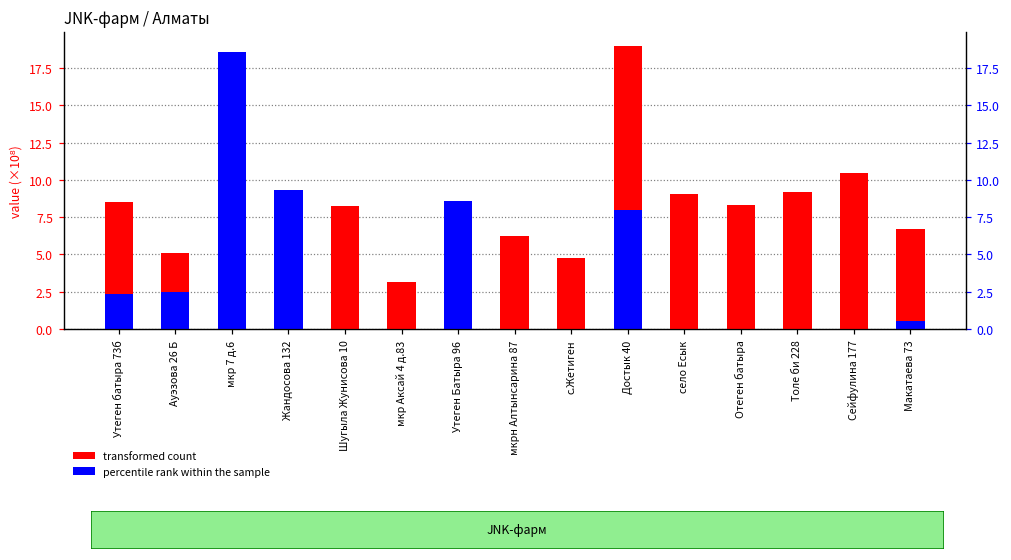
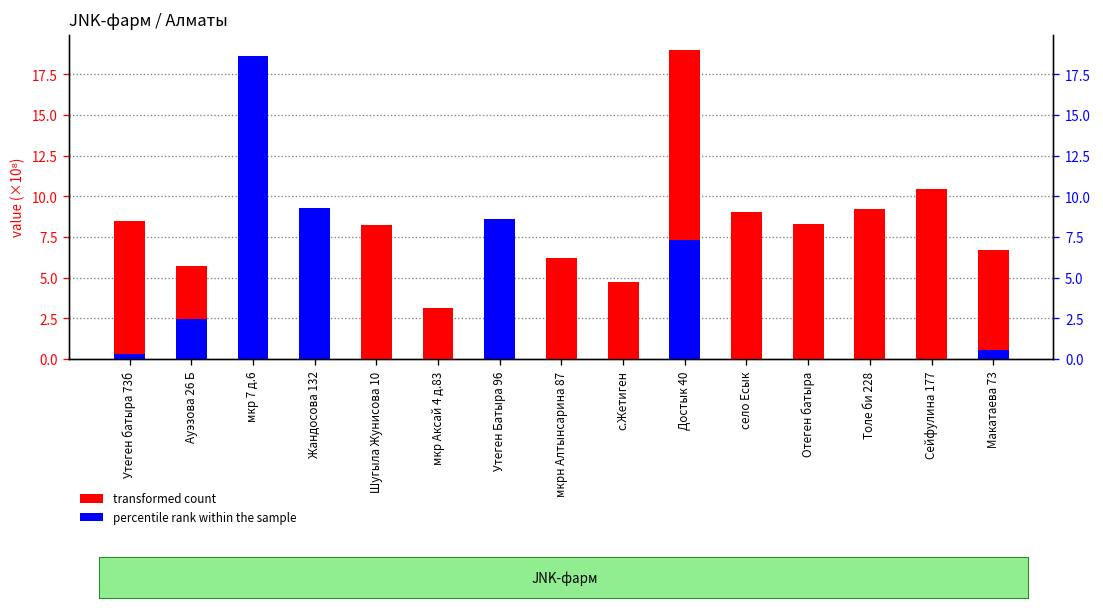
percentile rank within the sample, Утеген батыра 73б: 2.4 -> 0.3
transformed count, Ауэзова 26 Б: 5.1 -> 5.7
percentile rank within the sample, Достык 40: 8.0 -> 7.3
